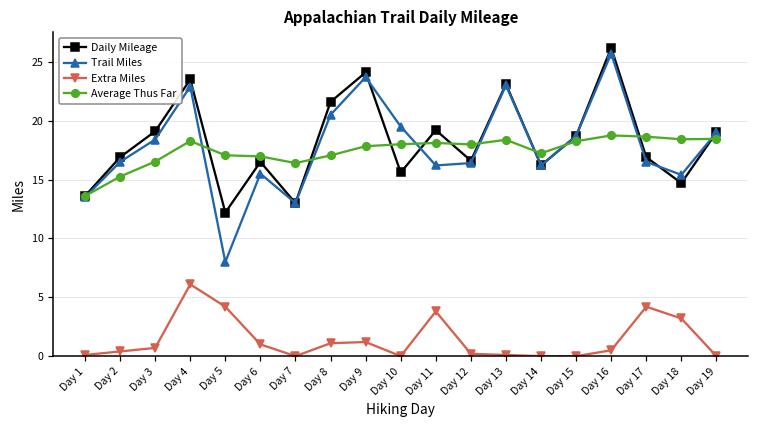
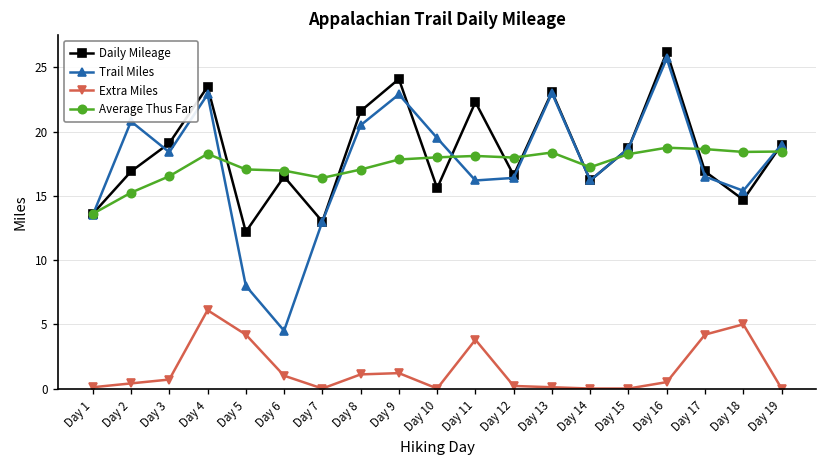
Trail Miles, Day 2: 16.5 -> 20.8
Trail Miles, Day 6: 15.5 -> 4.5
Trail Miles, Day 9: 23.7 -> 22.9
Daily Mileage, Day 11: 19.2 -> 22.3
Extra Miles, Day 18: 3.2 -> 5.0
